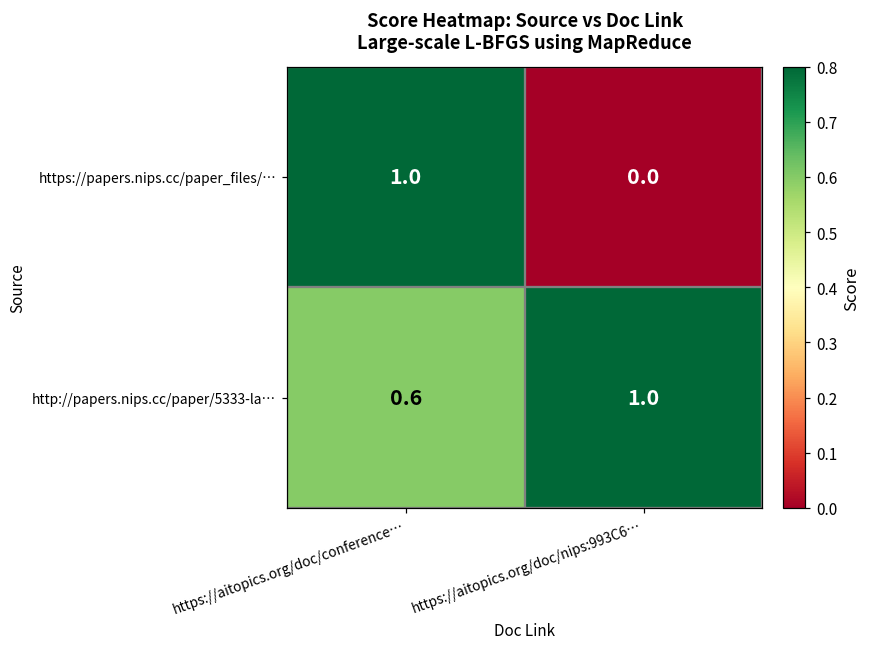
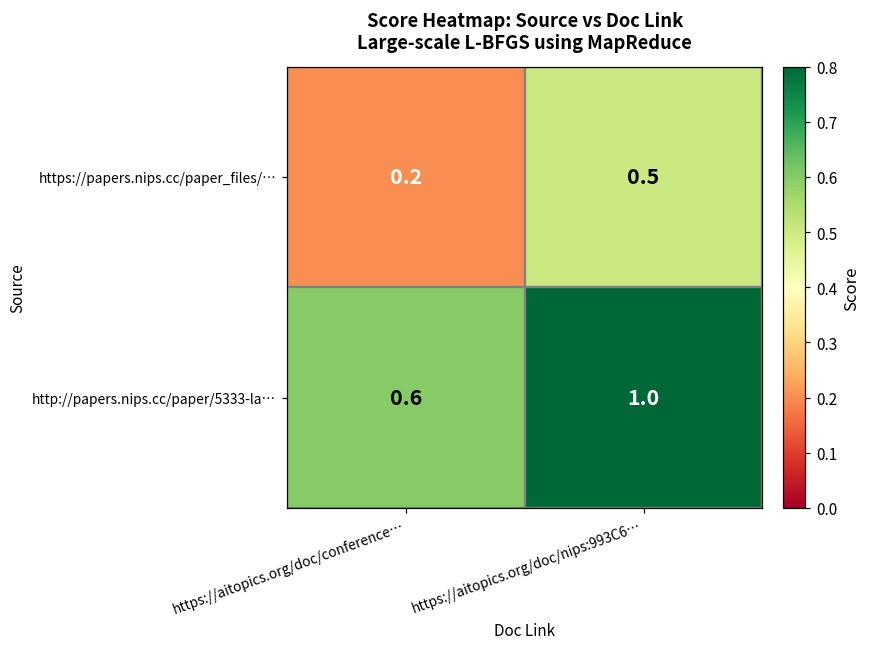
https://papers.nips.cc/paper_files/…, https://aitopics.org/doc/conference…: 1.0 -> 0.2
https://papers.nips.cc/paper_files/…, https://aitopics.org/doc/nips:993C6…: 0.0 -> 0.5
